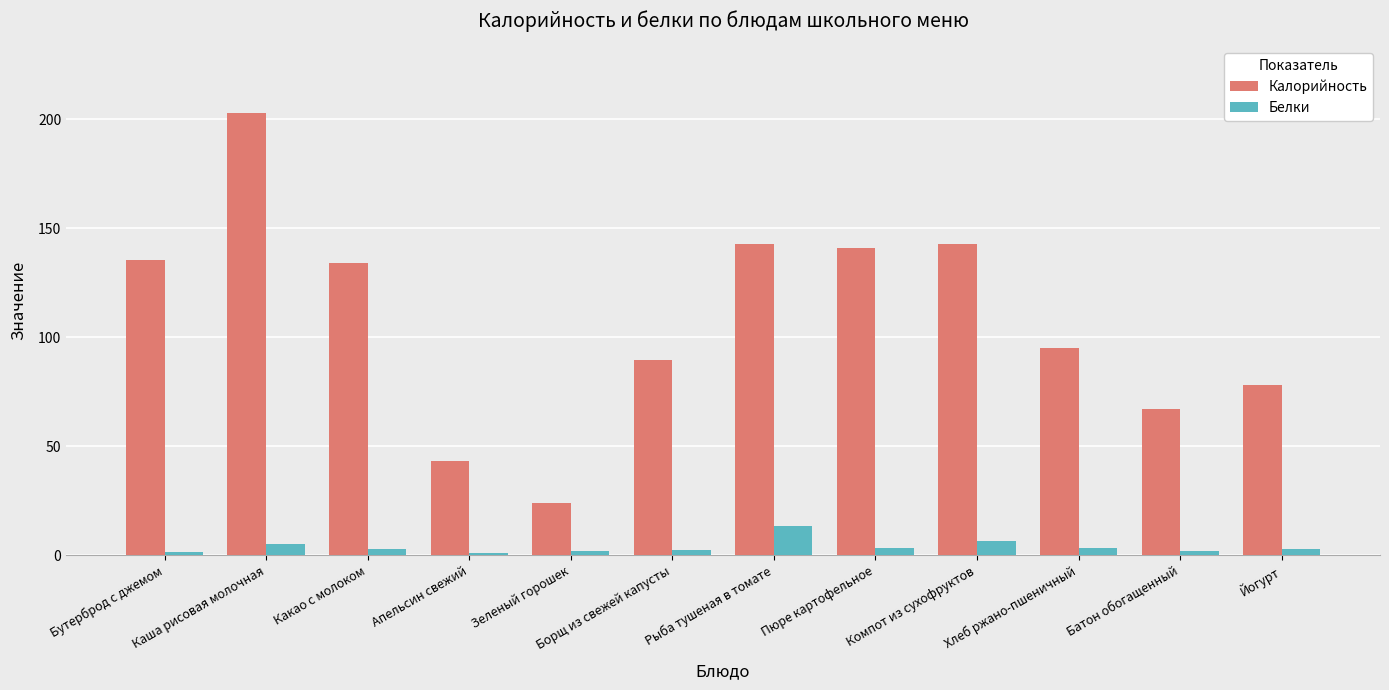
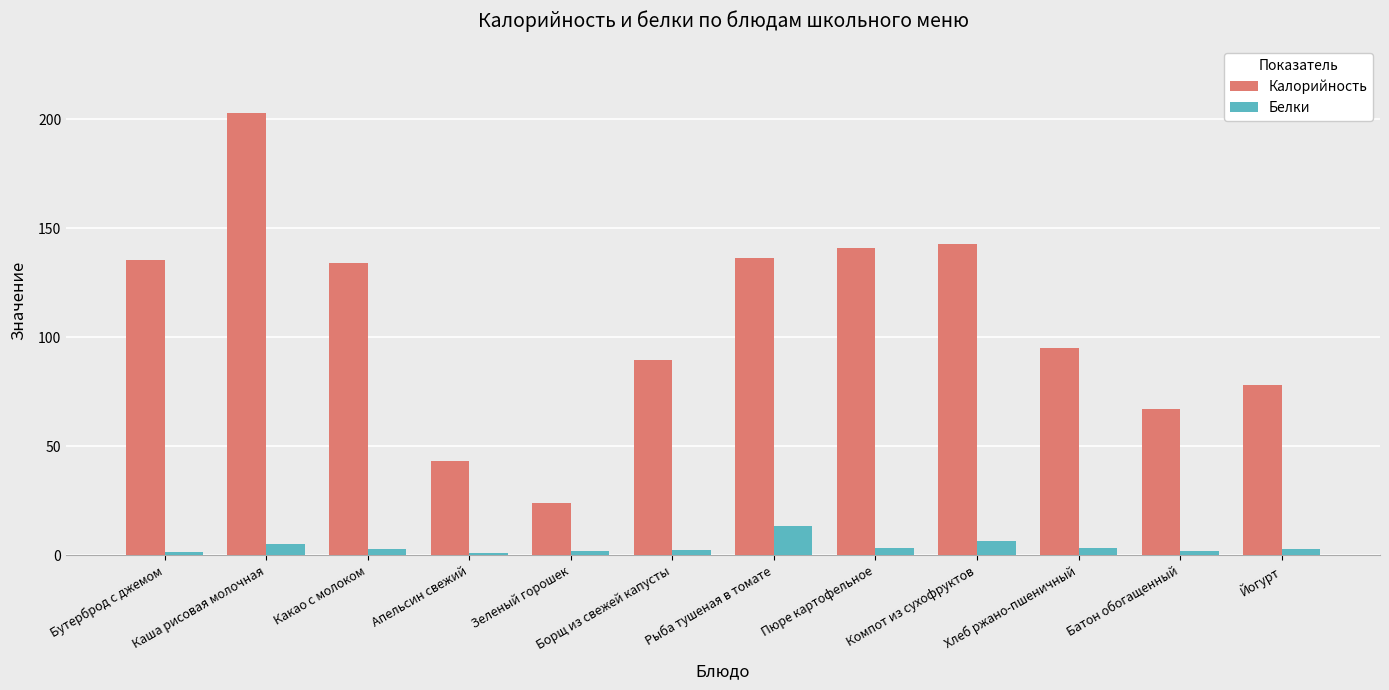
Калорийность, Рыба тушеная в томате: 143 -> 137
